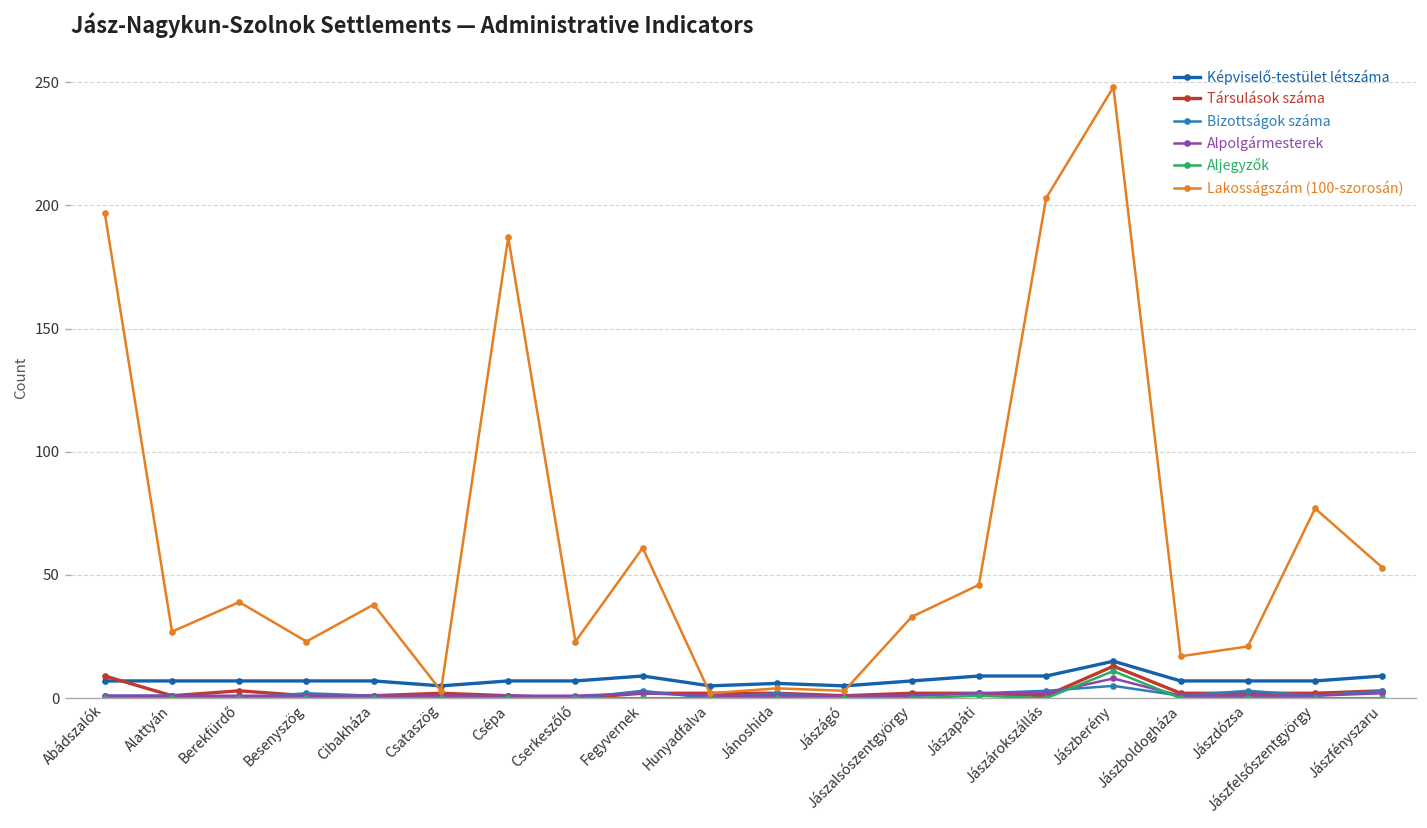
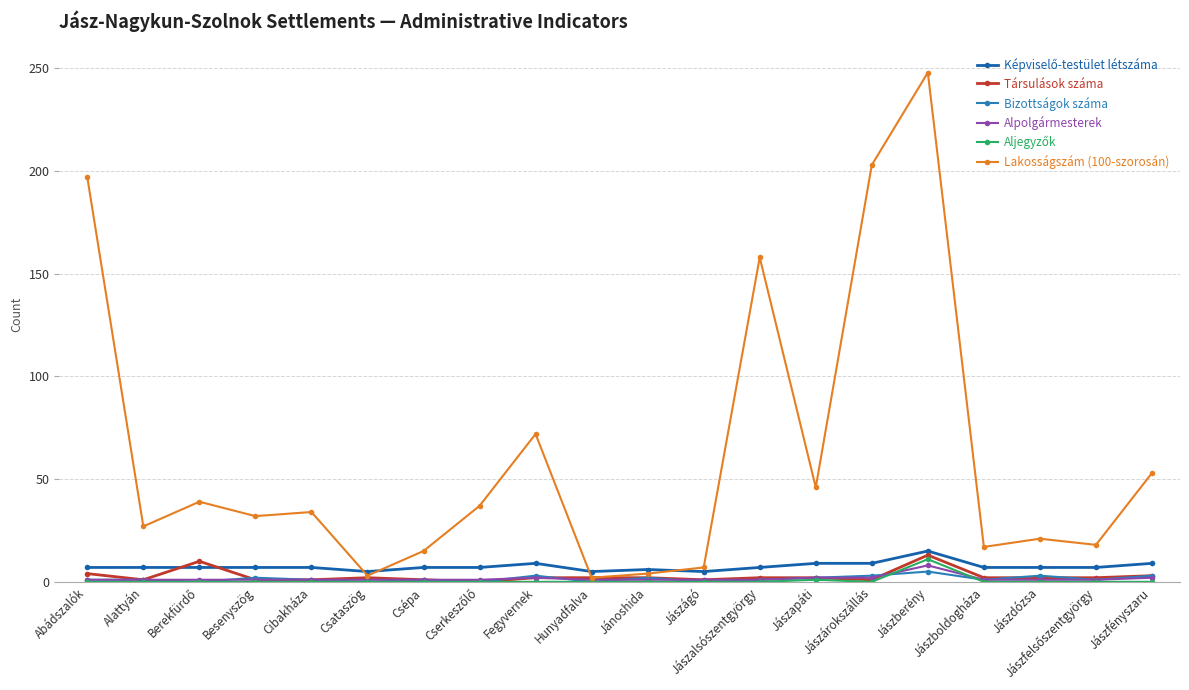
Társulások száma, Abádszalók: 9 -> 4
Társulások száma, Berekfürdő: 3 -> 10
Lakosságszám (100-szorosán), Besenyszög: 23 -> 32
Lakosságszám (100-szorosán), Cibakháza: 38 -> 34
Lakosságszám (100-szorosán), Csépa: 187 -> 15
Lakosságszám (100-szorosán), Cserkeszőlő: 23 -> 37
Lakosságszám (100-szorosán), Fegyvernek: 61 -> 72
Lakosságszám (100-szorosán), Jászágó: 3 -> 7
Lakosságszám (100-szorosán), Jászalsószentgyörgy: 33 -> 158
Lakosságszám (100-szorosán), Jászfelsőszentgyörgy: 77 -> 18
